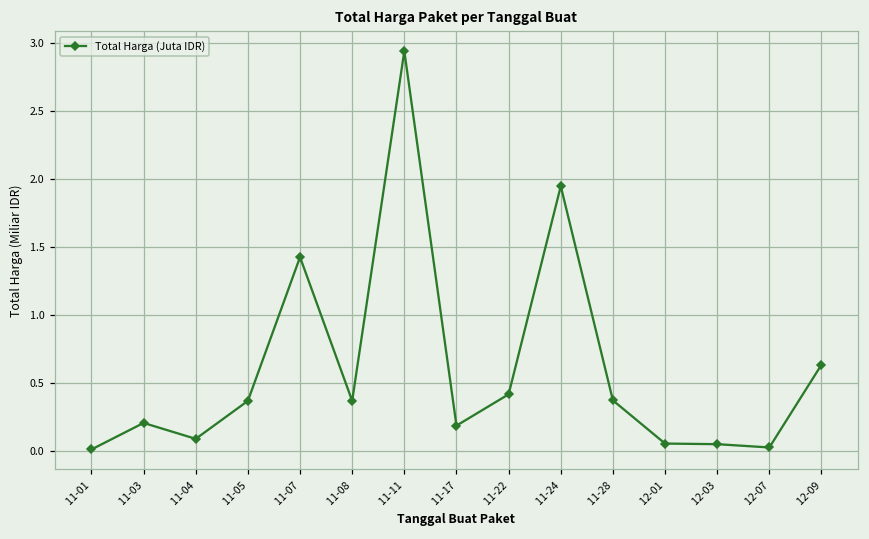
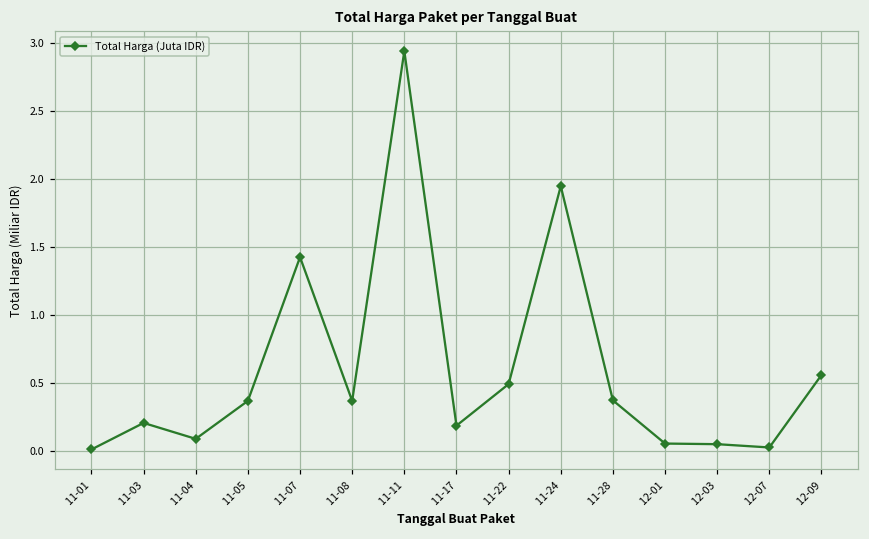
11-22: 0.42 -> 0.49
12-09: 0.64 -> 0.56
